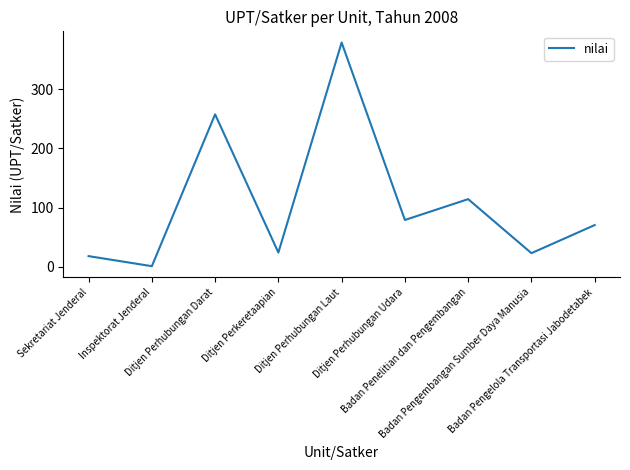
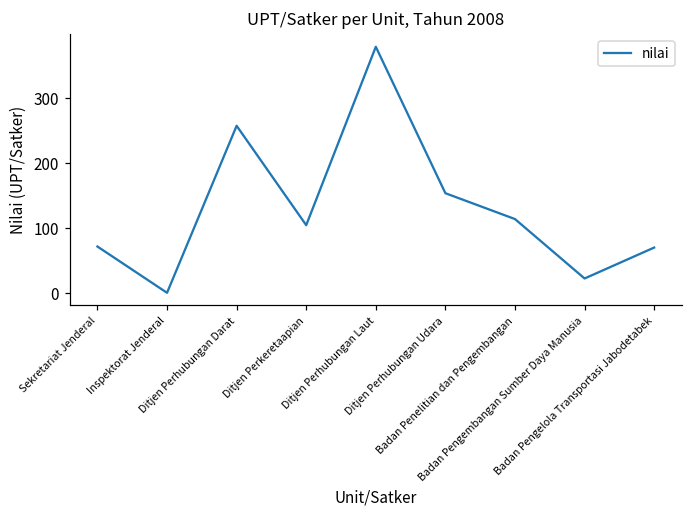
Sekretariat Jenderal: 20 -> 70
Ditjen Perkeretaapian: 20 -> 100
Ditjen Perhubungan Udara: 80 -> 150
